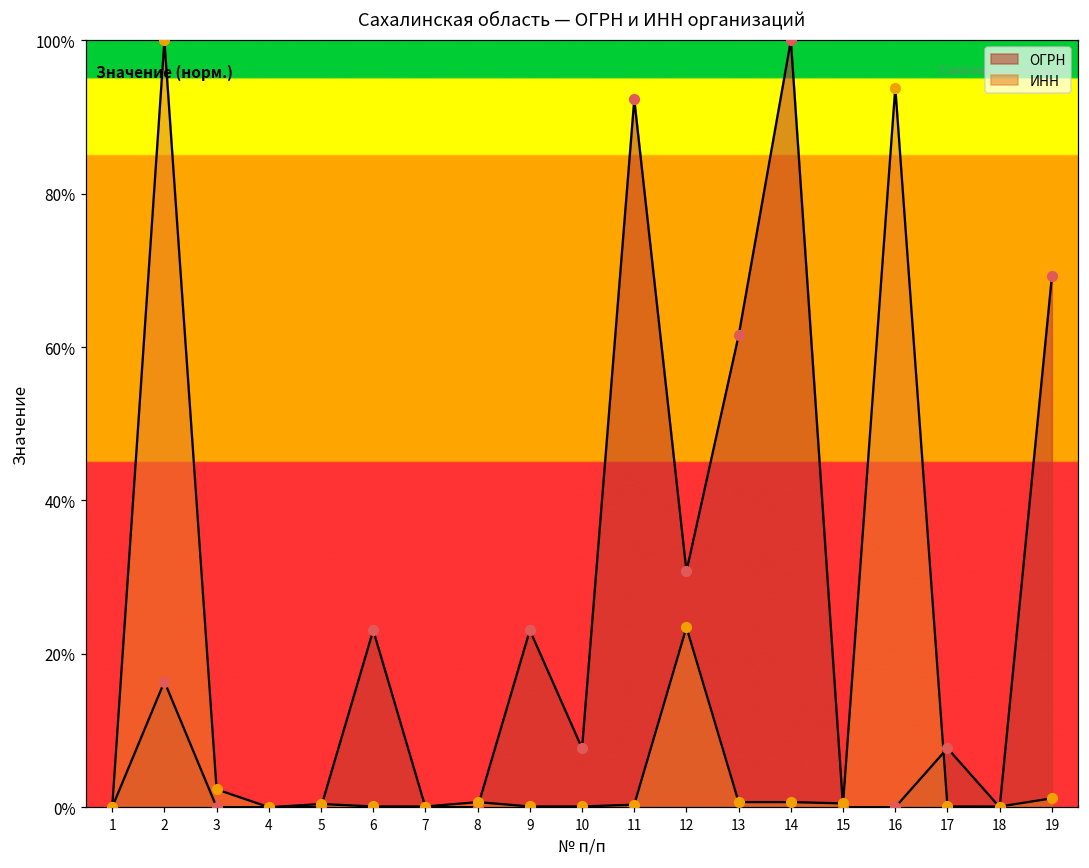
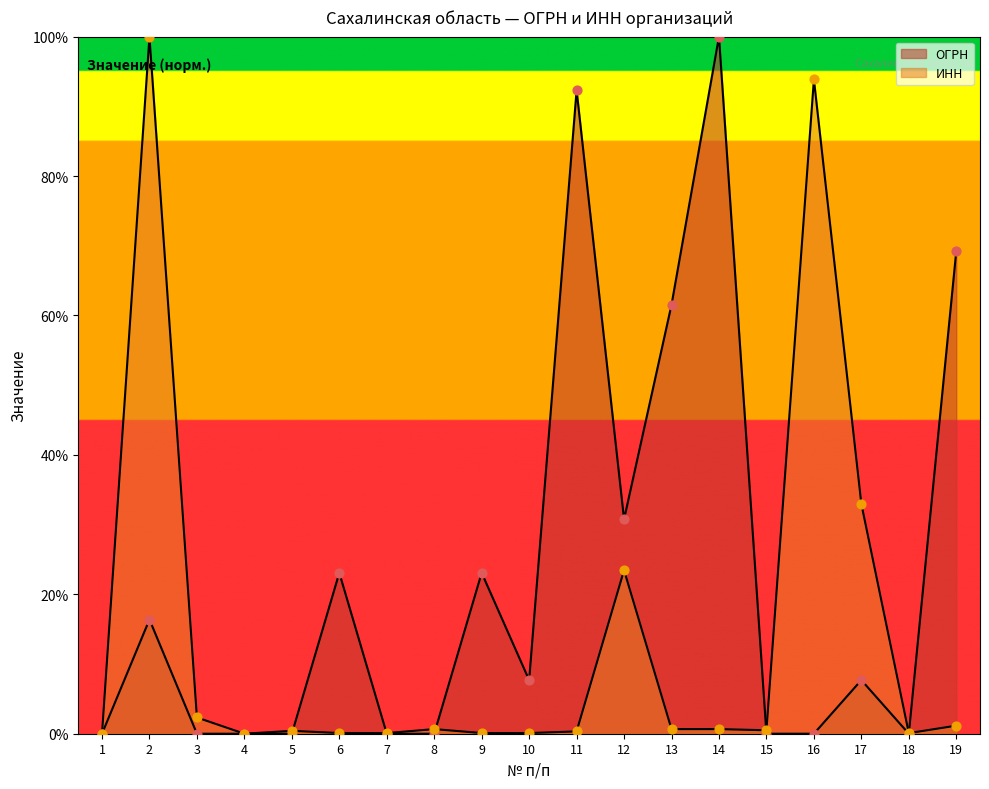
ИНН, 17: 0% -> 33%
